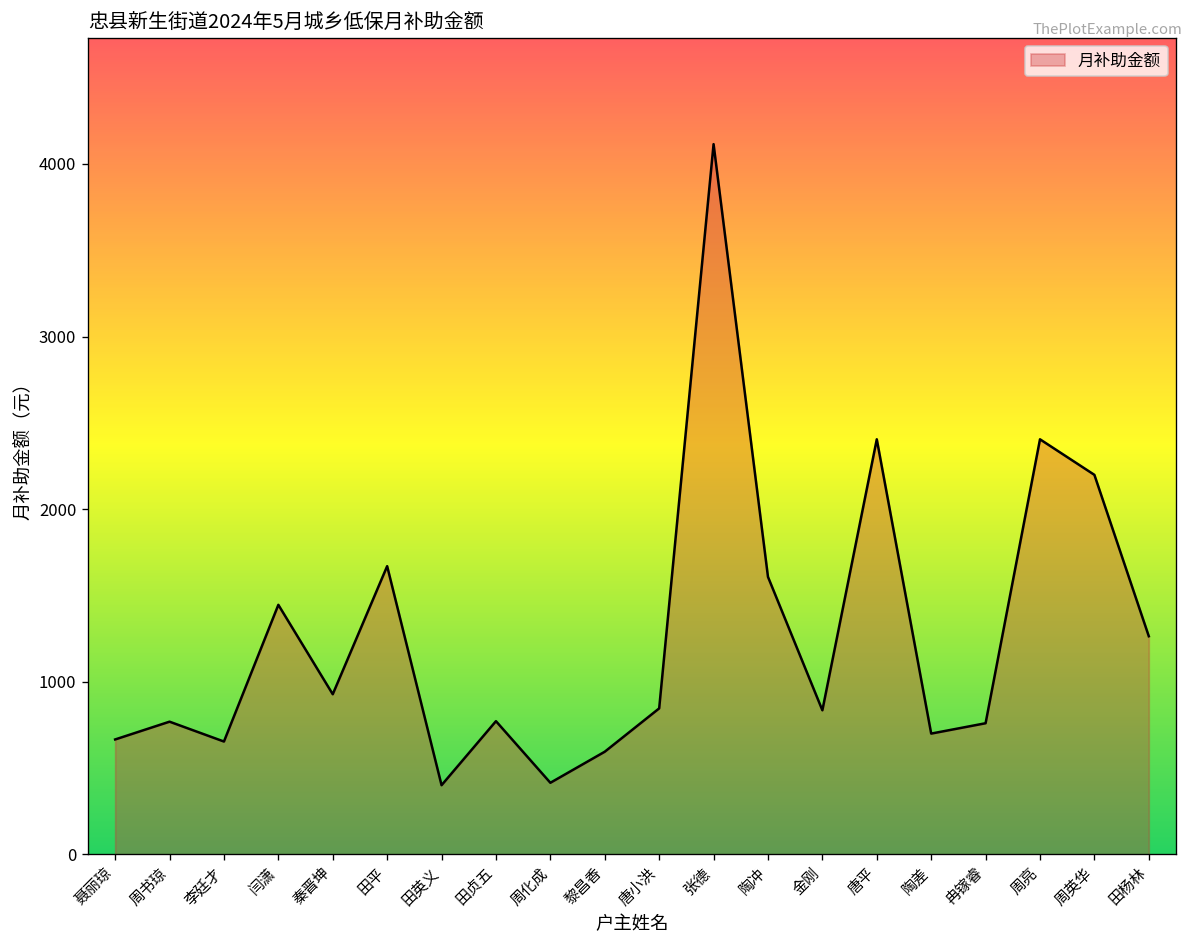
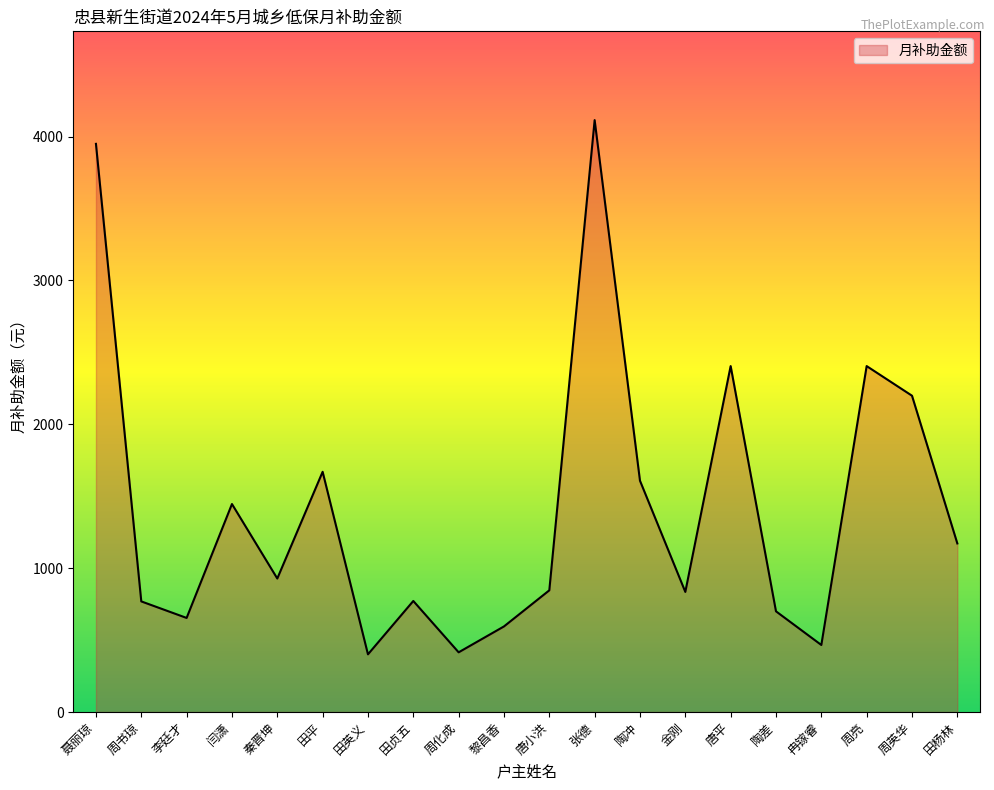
聂丽琼: 670 -> 3950
冉镓睿: 760 -> 470
田杨林: 1260 -> 1170
